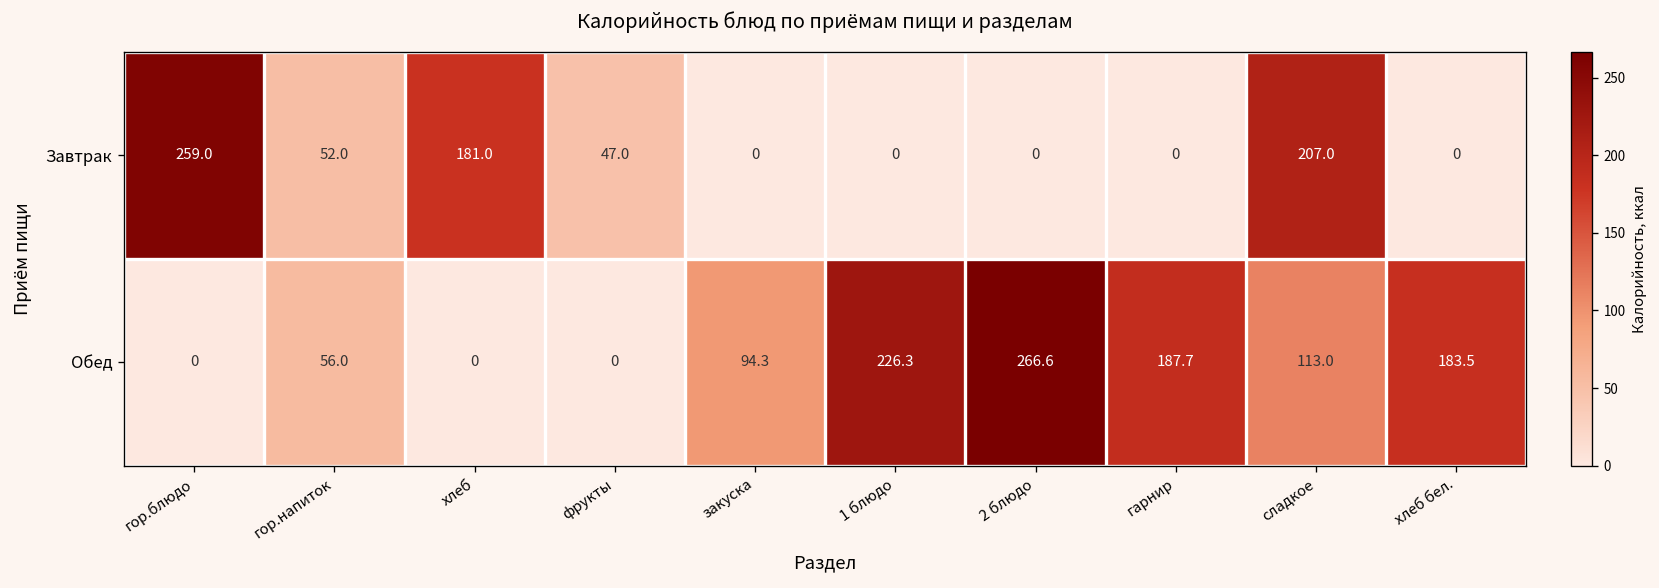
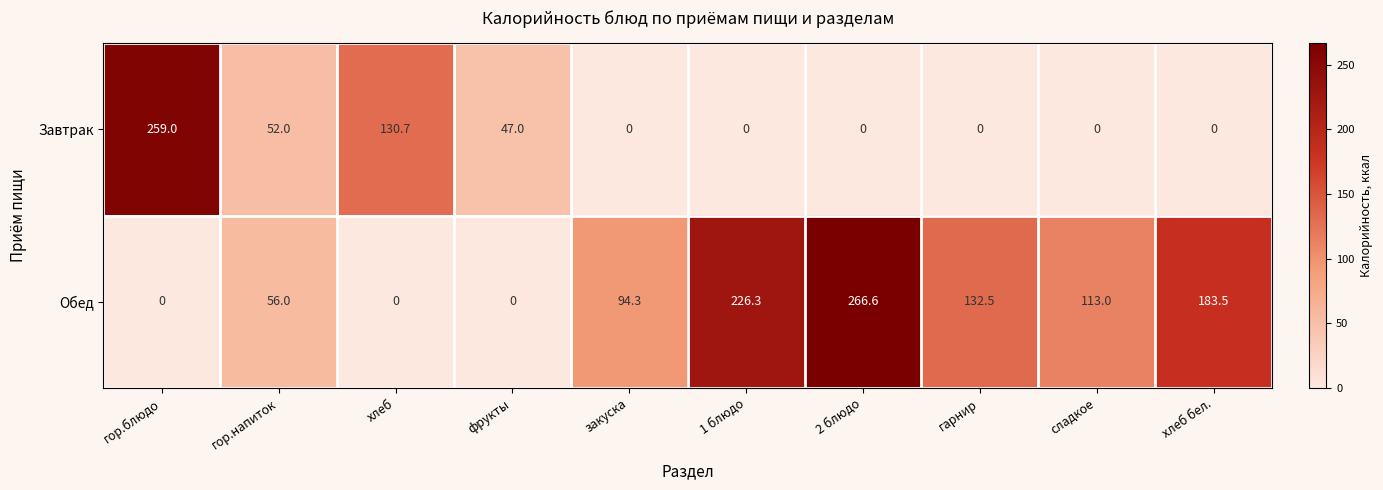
Завтрак, хлеб: 181.0 -> 130.7
Завтрак, сладкое: 207.0 -> 0
Обед, гарнир: 187.7 -> 132.5
